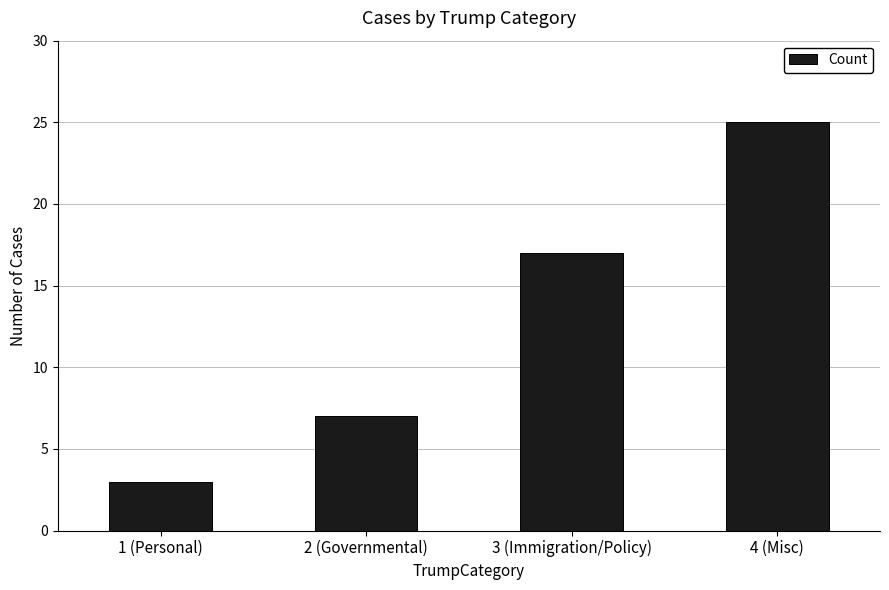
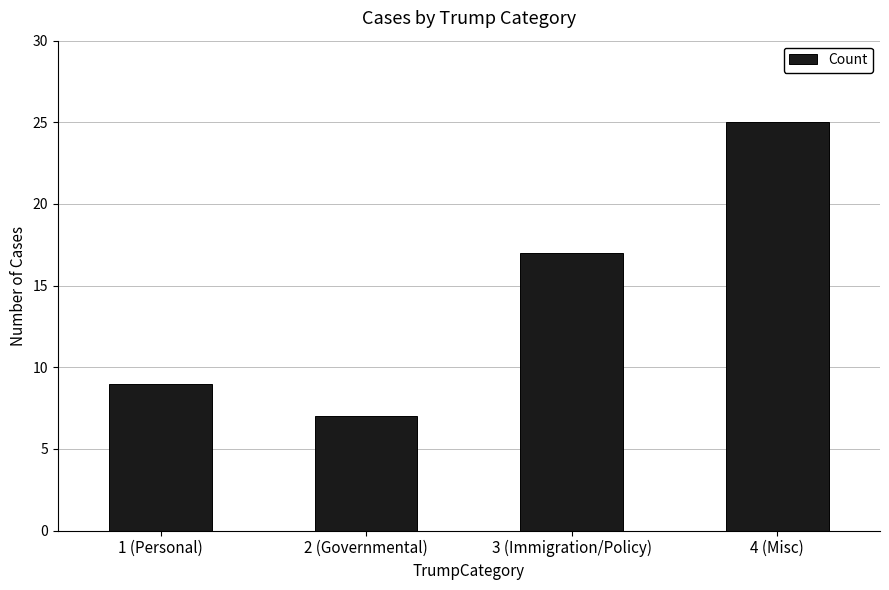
1 (Personal): 3 -> 9
